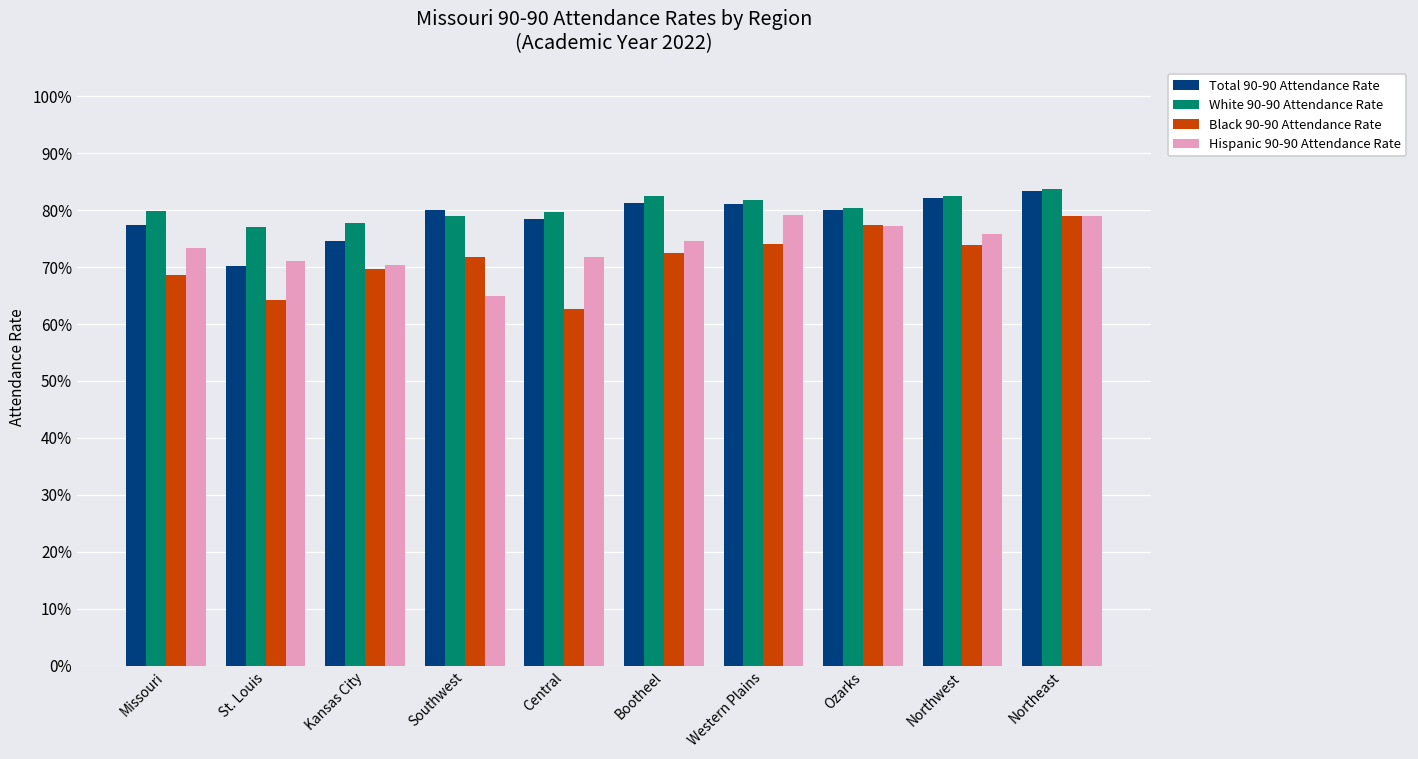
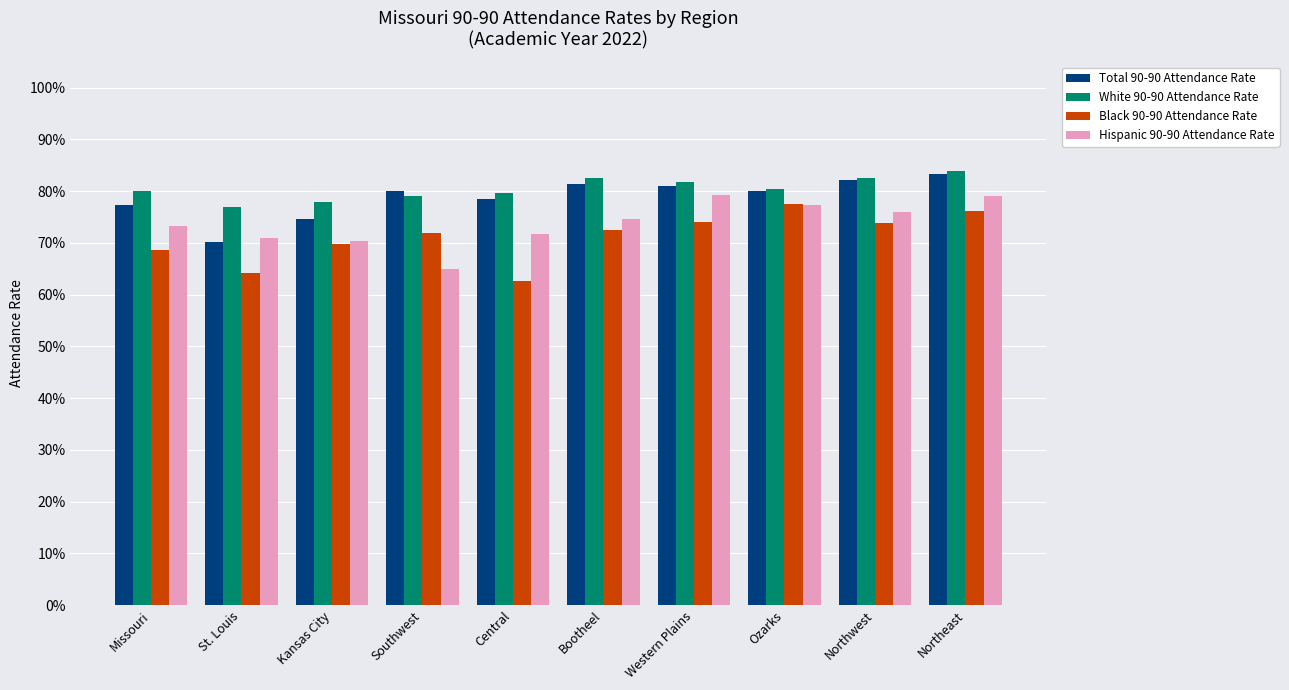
Black 90-90 Attendance Rate, Northeast: 79% -> 76%
